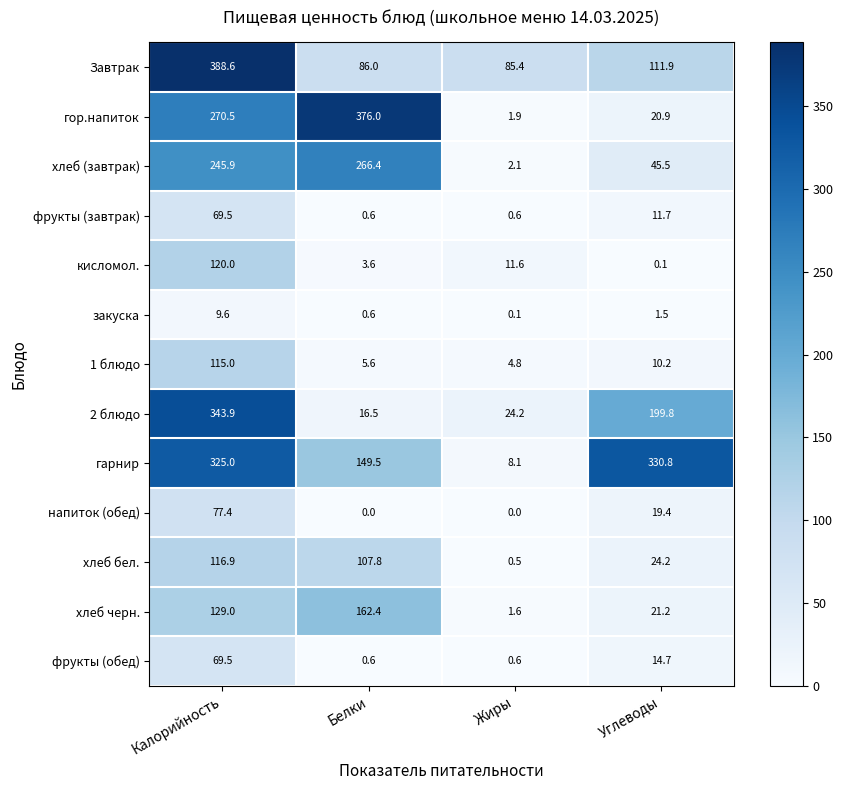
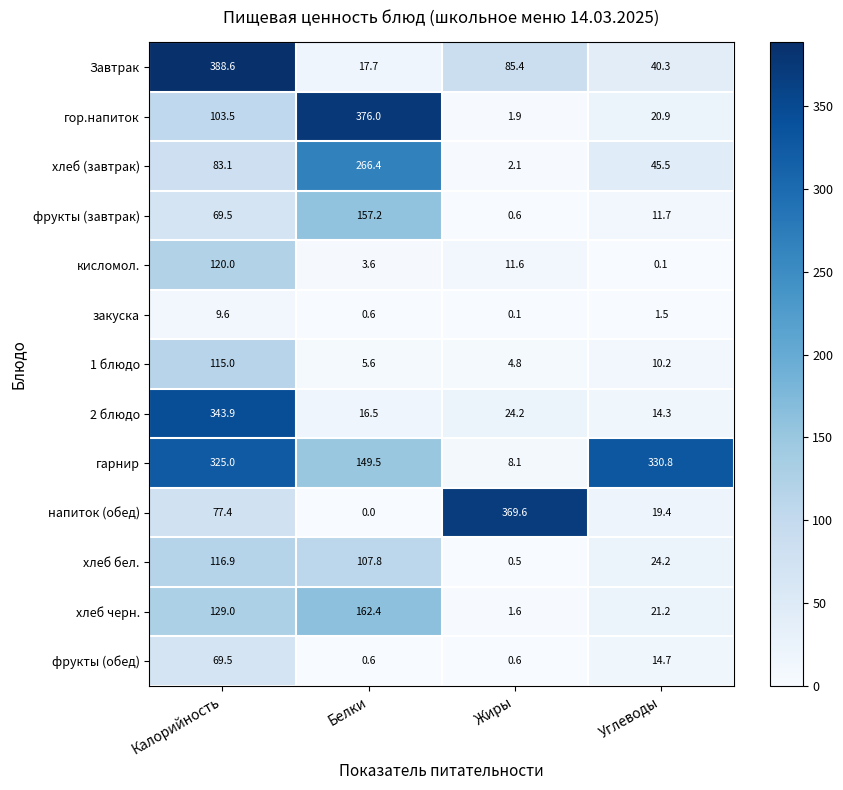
Завтрак, Белки: 86.0 -> 17.7
Завтрак, Углеводы: 111.9 -> 40.3
гор.напиток, Калорийность: 270.5 -> 103.5
хлеб (завтрак), Калорийность: 245.9 -> 83.1
фрукты (завтрак), Белки: 0.6 -> 157.2
2 блюдо, Углеводы: 199.8 -> 14.3
напиток (обед), Жиры: 0.0 -> 369.6
